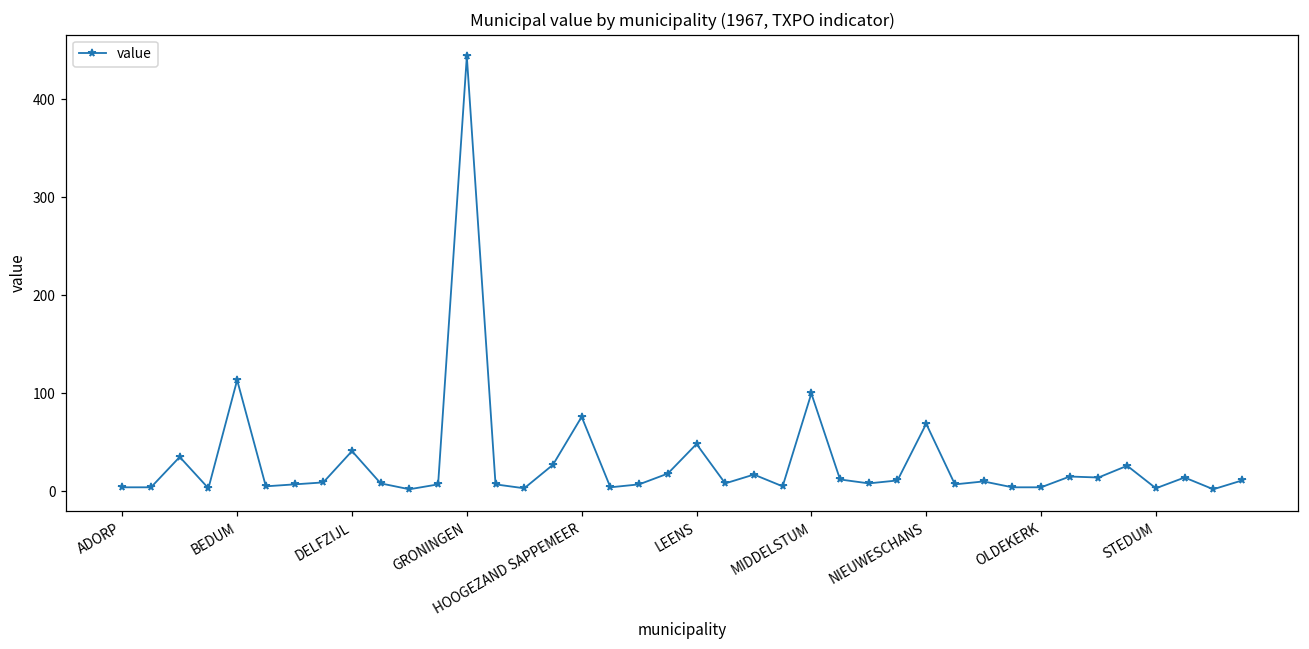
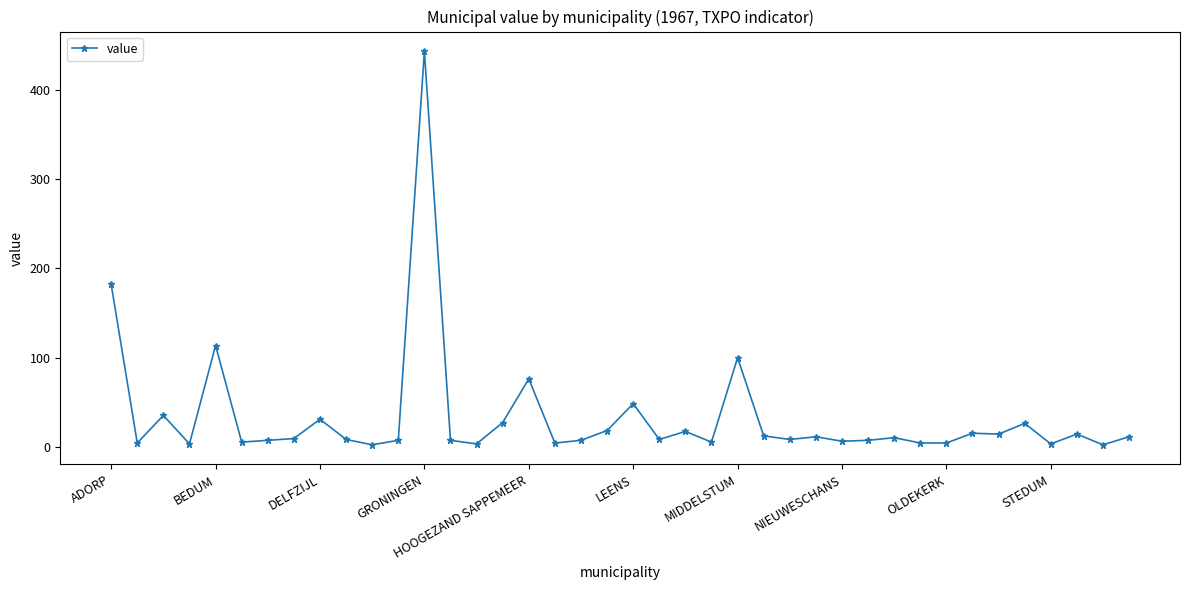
ADORP: 0 -> 180
DELFZIJL: 40 -> 30
NIEUWESCHANS: 70 -> 10
